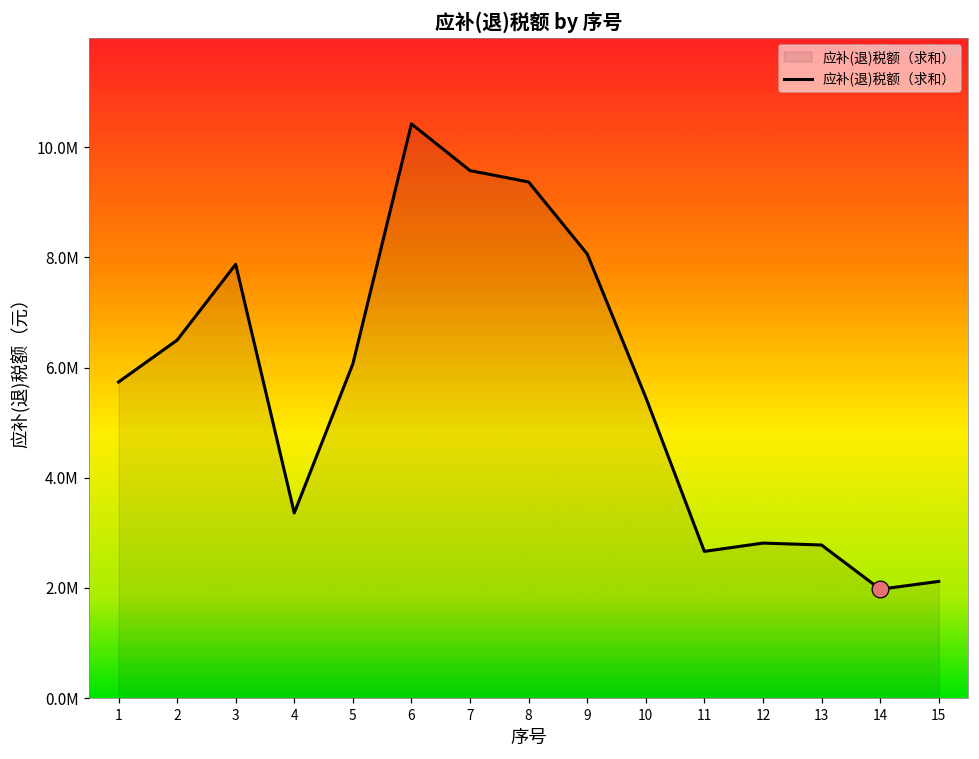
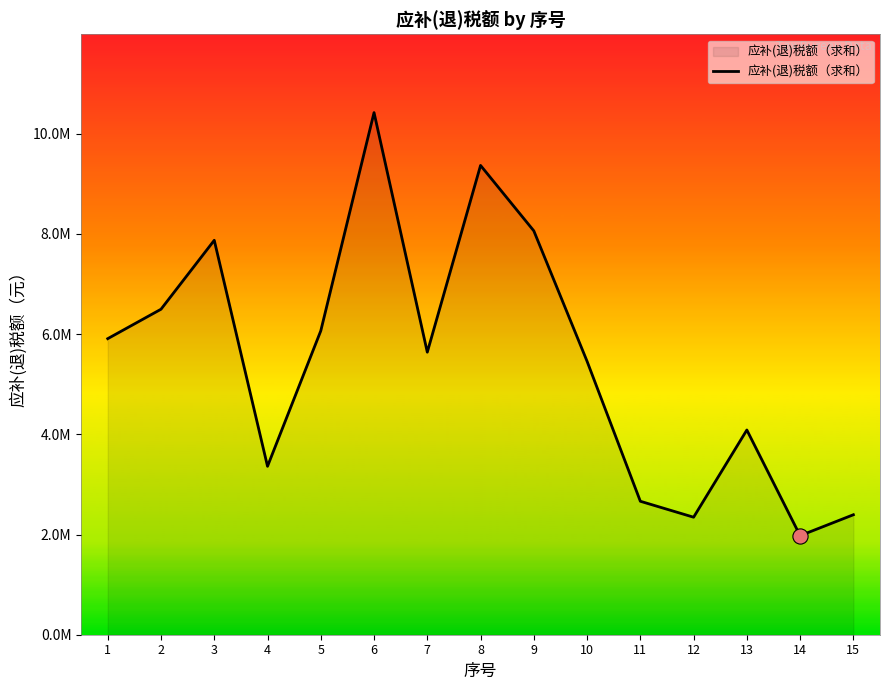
应补(退)税额（求和）, 1: 5700000 -> 5900000
应补(退)税额（求和）, 7: 9600000 -> 5600000
应补(退)税额（求和）, 12: 2800000 -> 2300000
应补(退)税额（求和）, 13: 2800000 -> 4100000
应补(退)税额（求和）, 15: 2100000 -> 2400000
